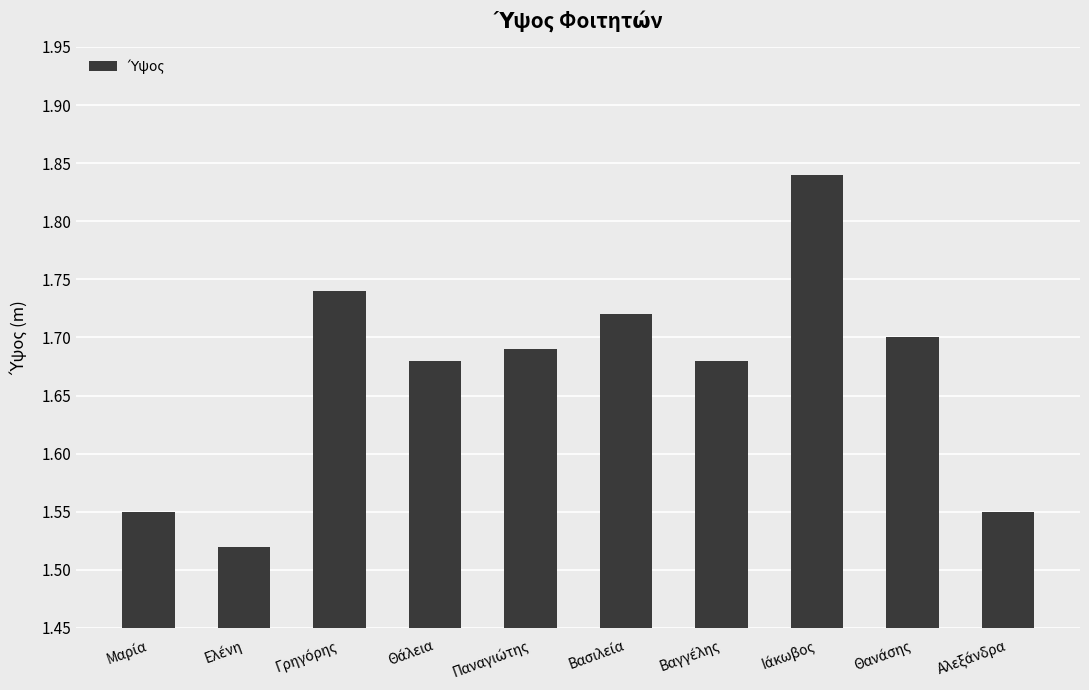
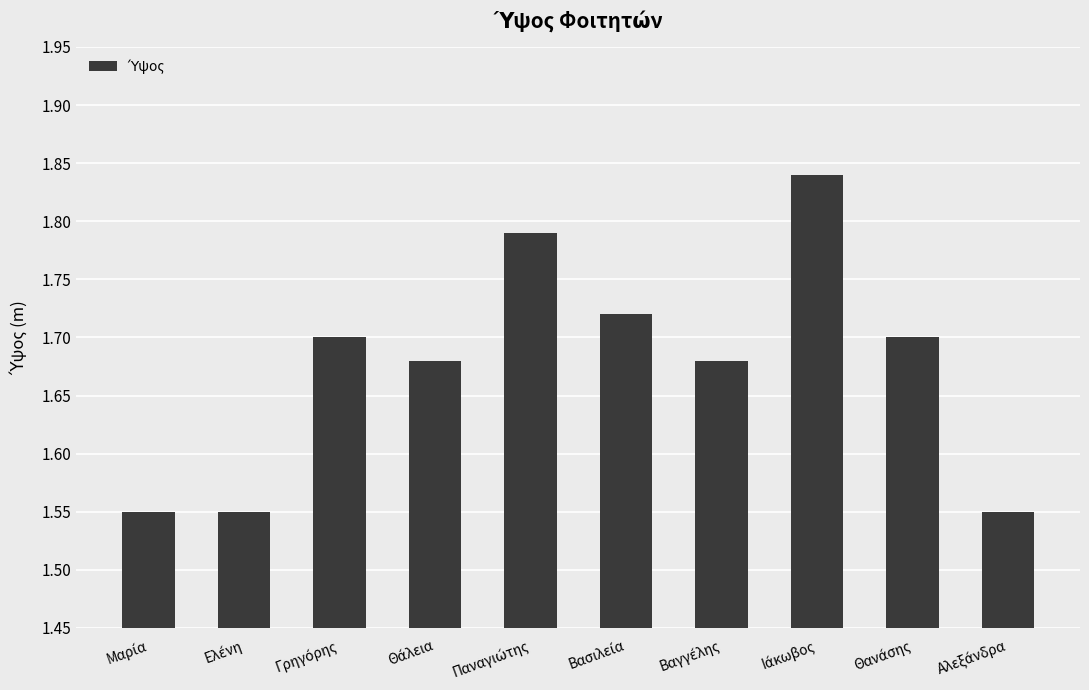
Ελένη: 1.52 -> 1.55
Γρηγόρης: 1.74 -> 1.70
Παναγιώτης: 1.69 -> 1.79
